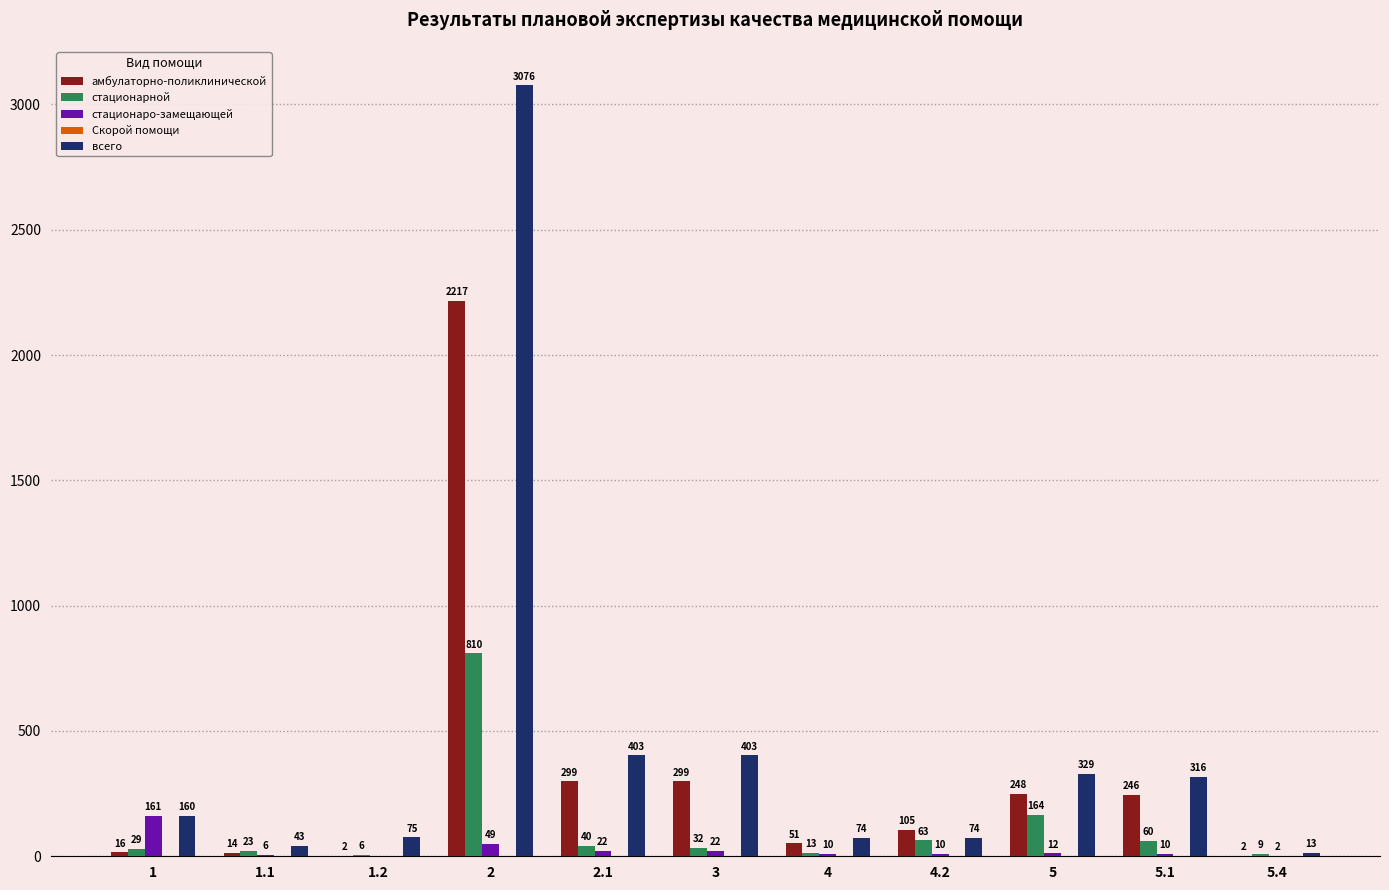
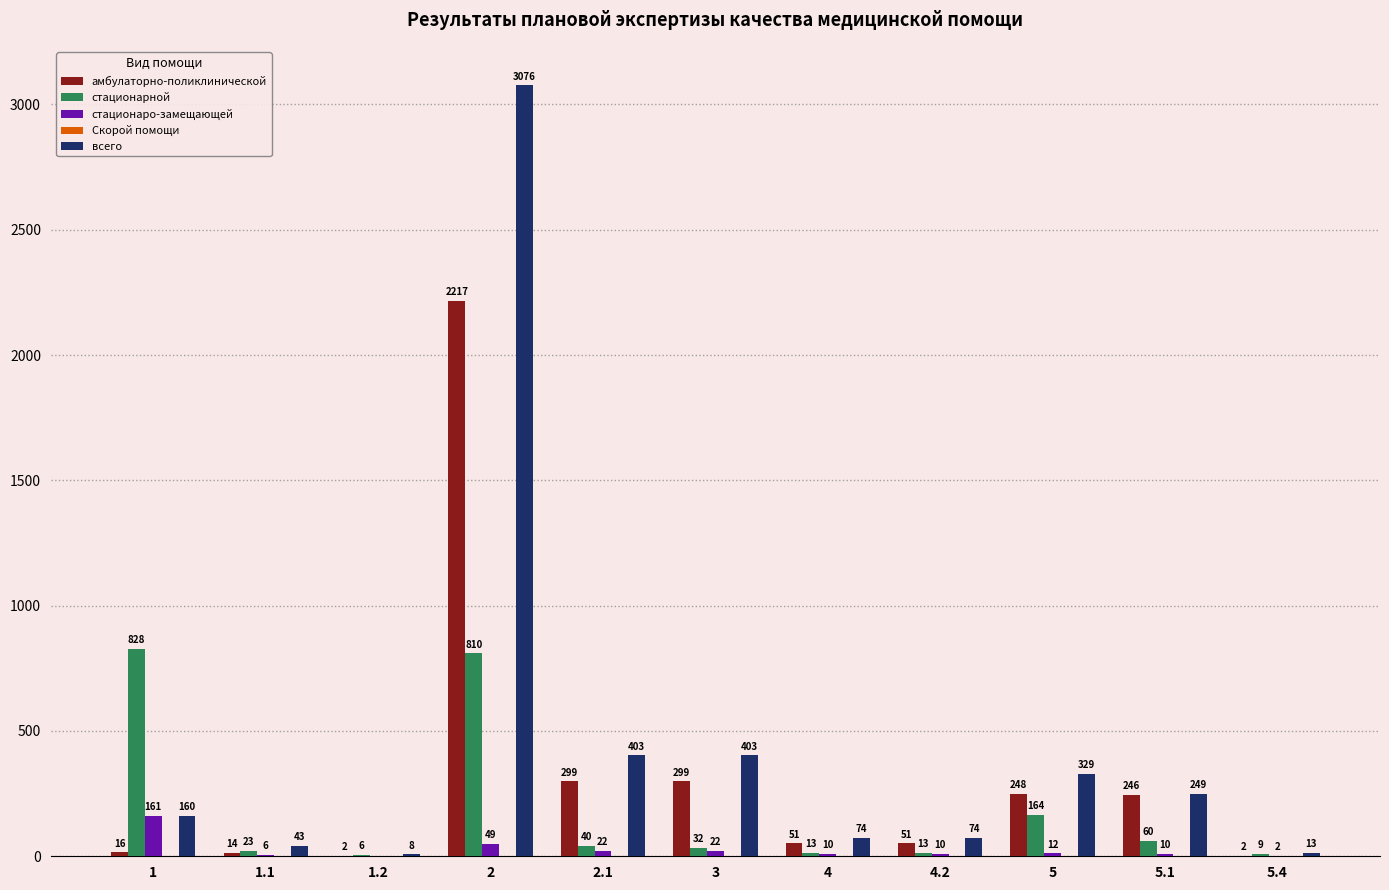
стационарной, 1: 29 -> 828
всего, 1.2: 75 -> 8
амбулаторно-поликлинической, 4.2: 105 -> 51
стационарной, 4.2: 63 -> 13
всего, 5.1: 316 -> 249
